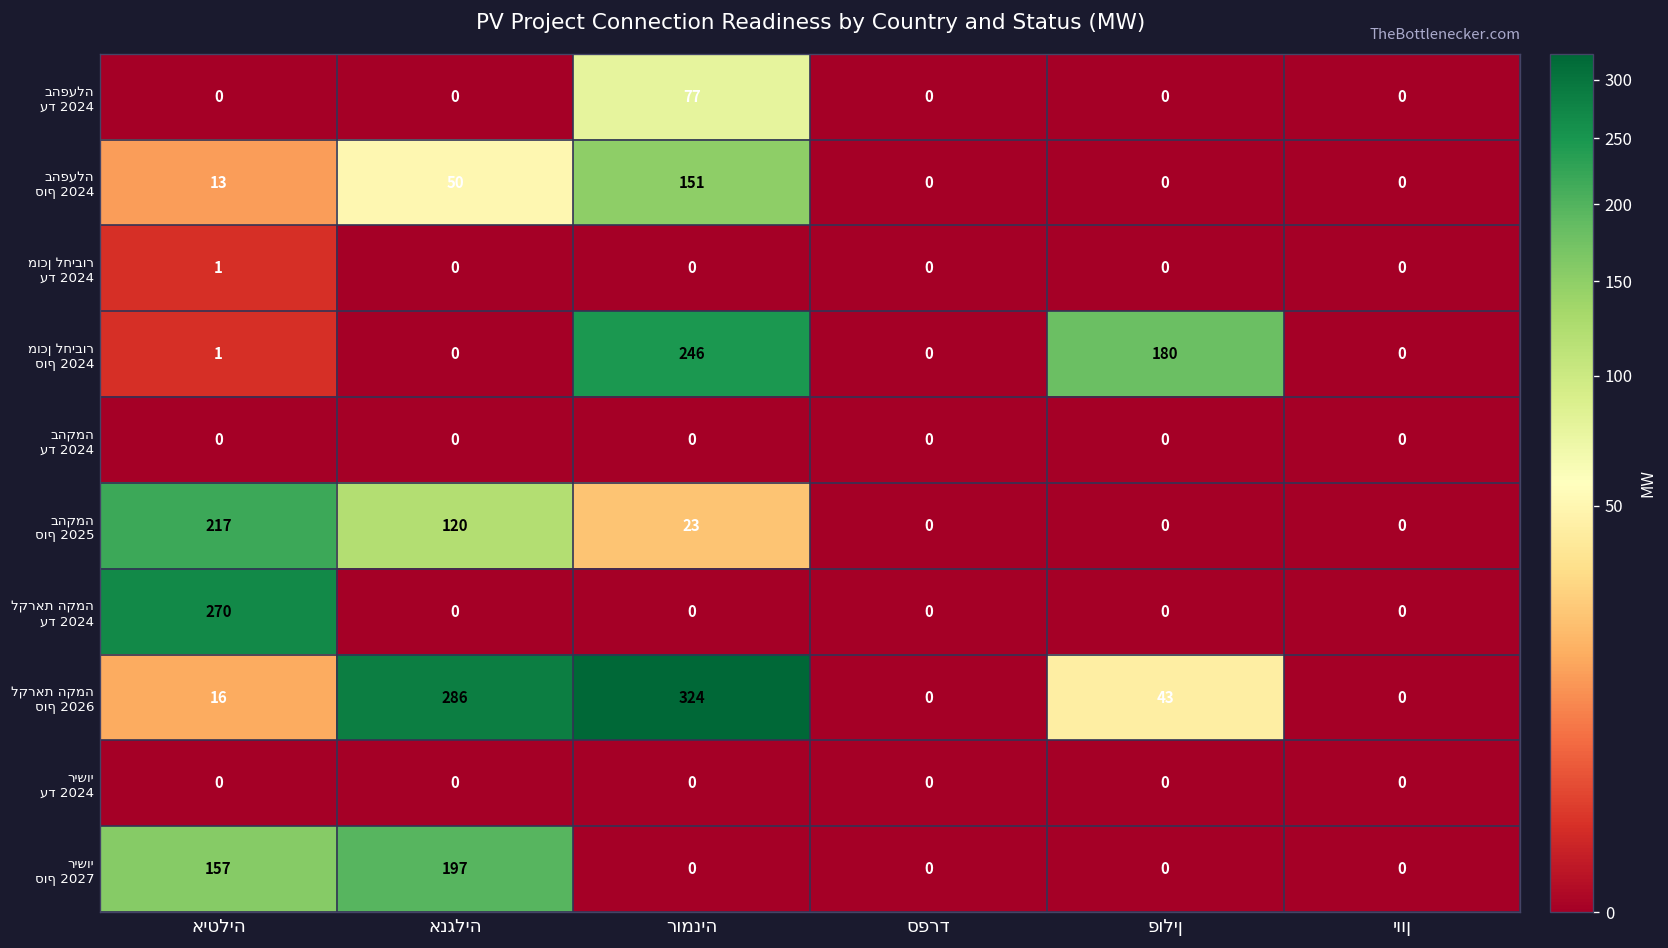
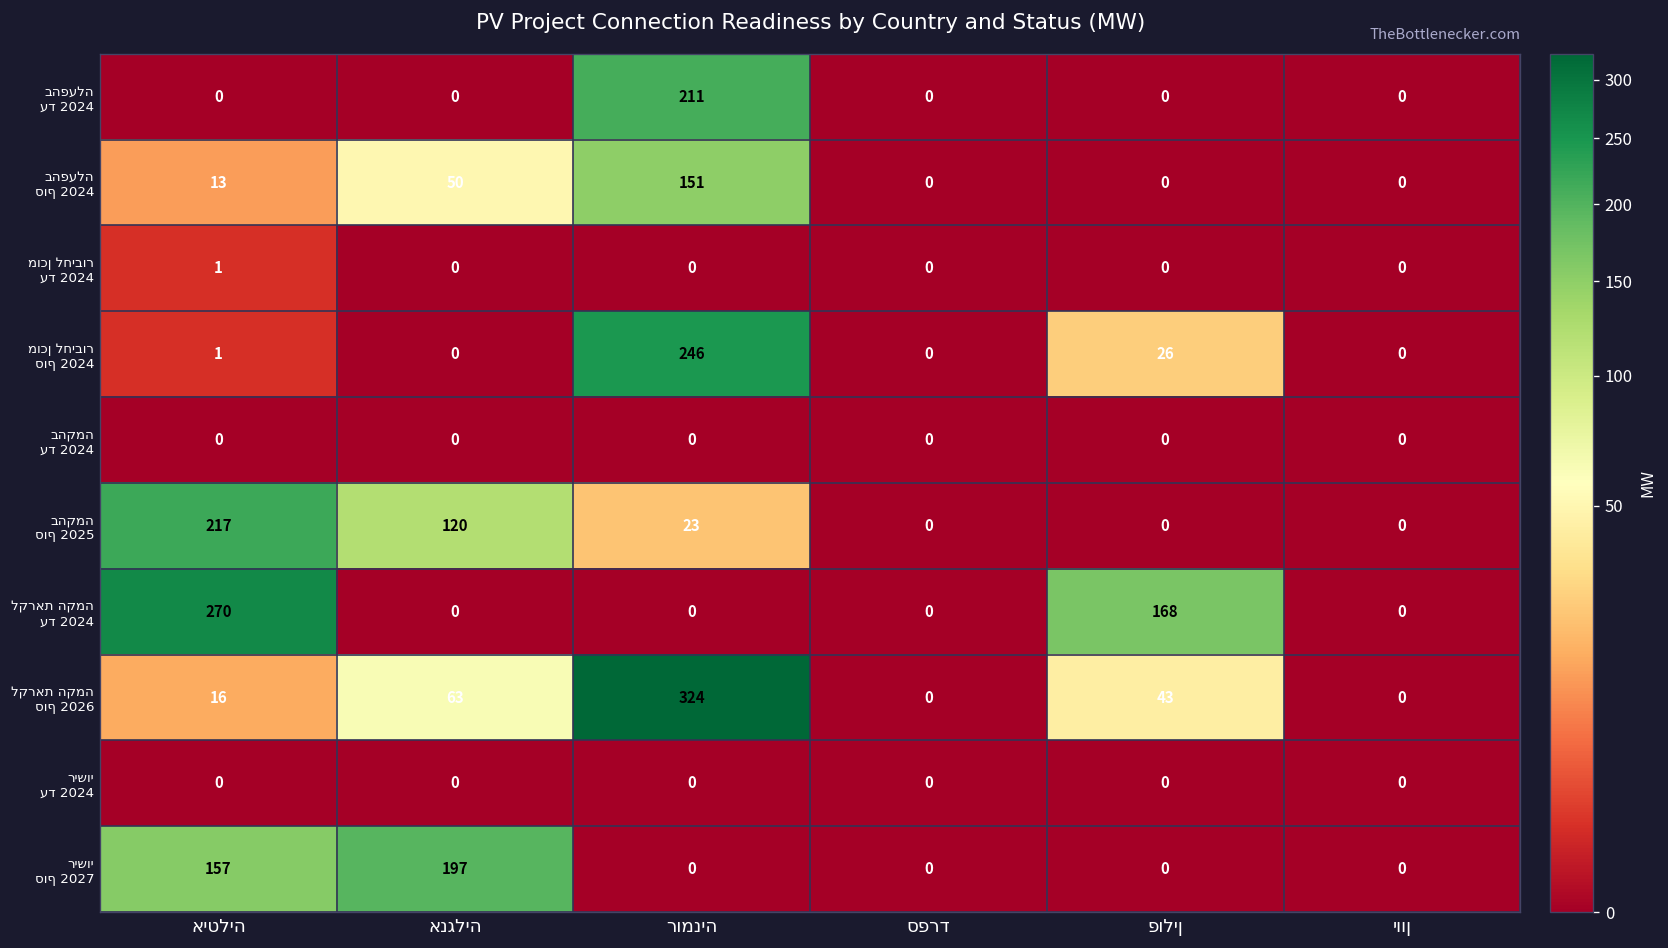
בהפעלה עד 2024, רומניה: 77 -> 211
מוכן לחיבור סוף 2024, פולין: 180 -> 26
לקראת הקמה עד 2024, פולין: 0 -> 168
לקראת הקמה סוף 2026, אנגליה: 286 -> 63
